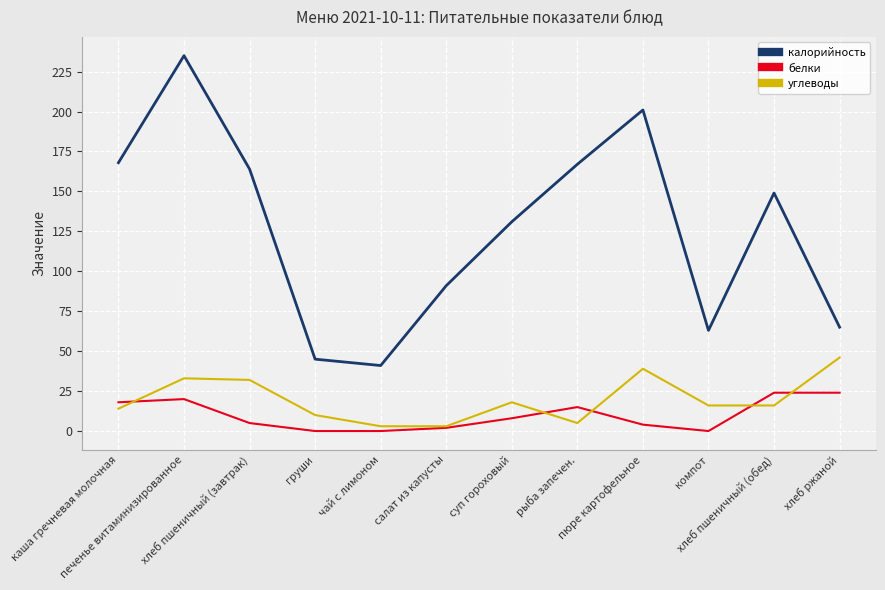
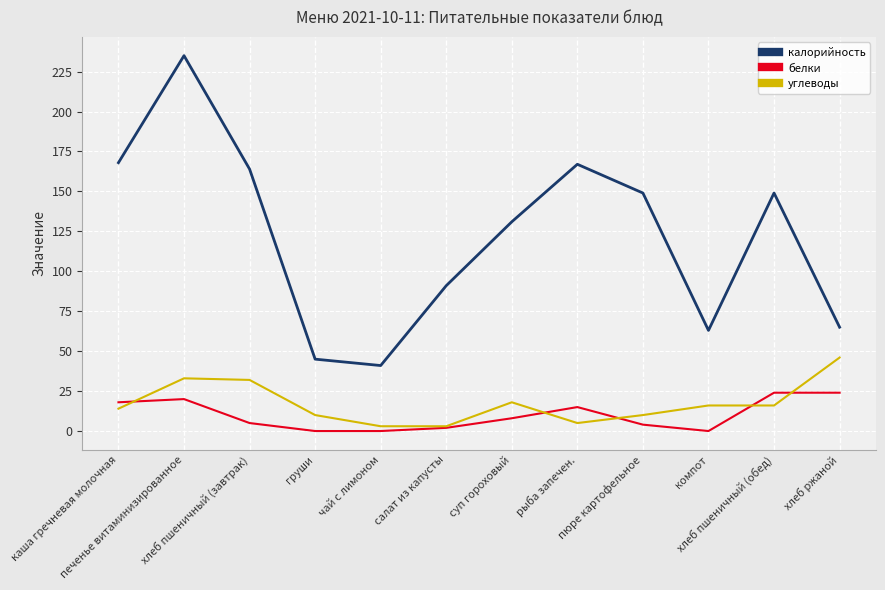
калорийность, пюре картофельное: 201 -> 149
углеводы, пюре картофельное: 39 -> 10
